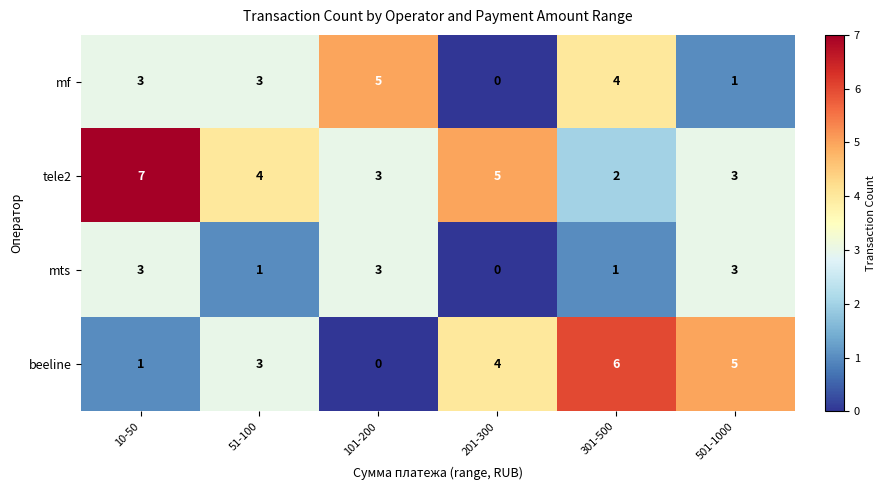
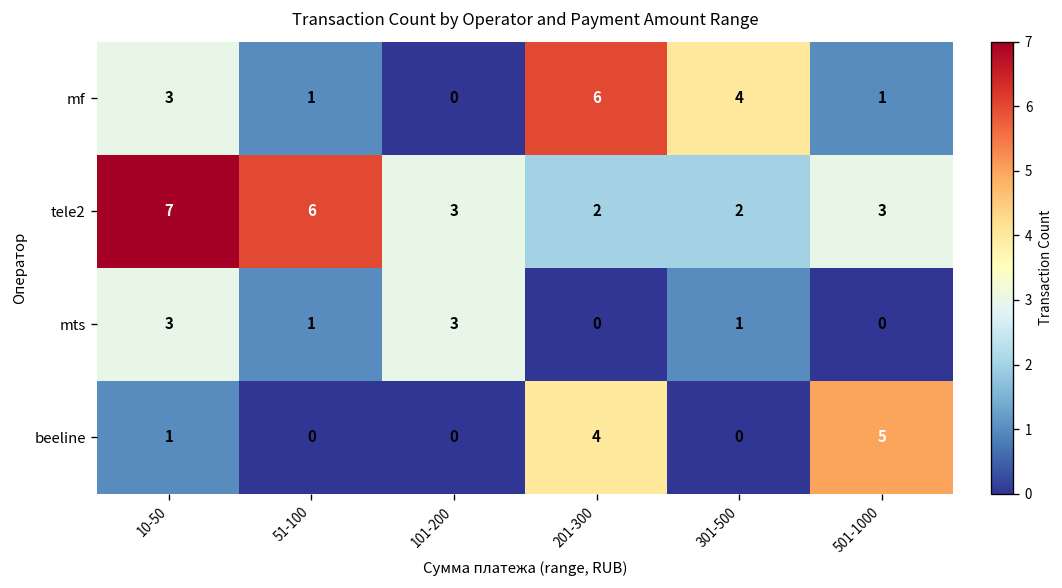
mf, 51-100: 3 -> 1
mf, 101-200: 5 -> 0
mf, 201-300: 0 -> 6
tele2, 51-100: 4 -> 6
tele2, 201-300: 5 -> 2
mts, 501-1000: 3 -> 0
beeline, 51-100: 3 -> 0
beeline, 301-500: 6 -> 0
